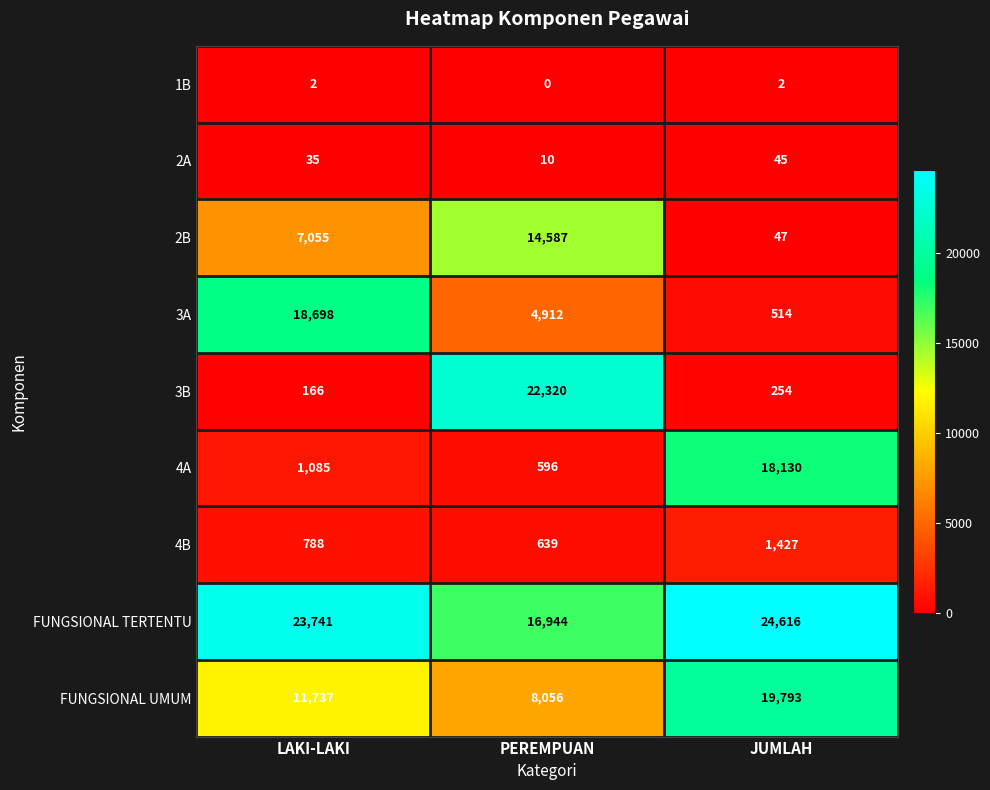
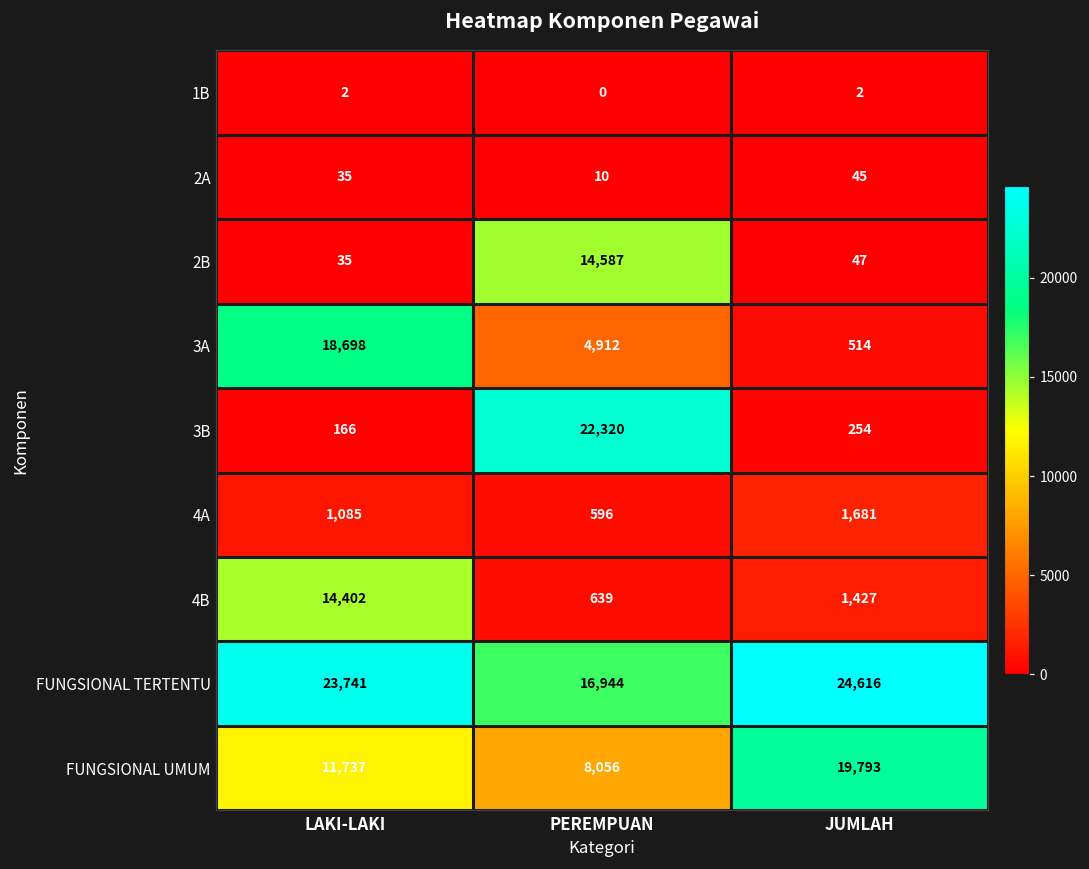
2B, LAKI-LAKI: 7,055 -> 35
4A, JUMLAH: 18,130 -> 1,681
4B, LAKI-LAKI: 788 -> 14,402
